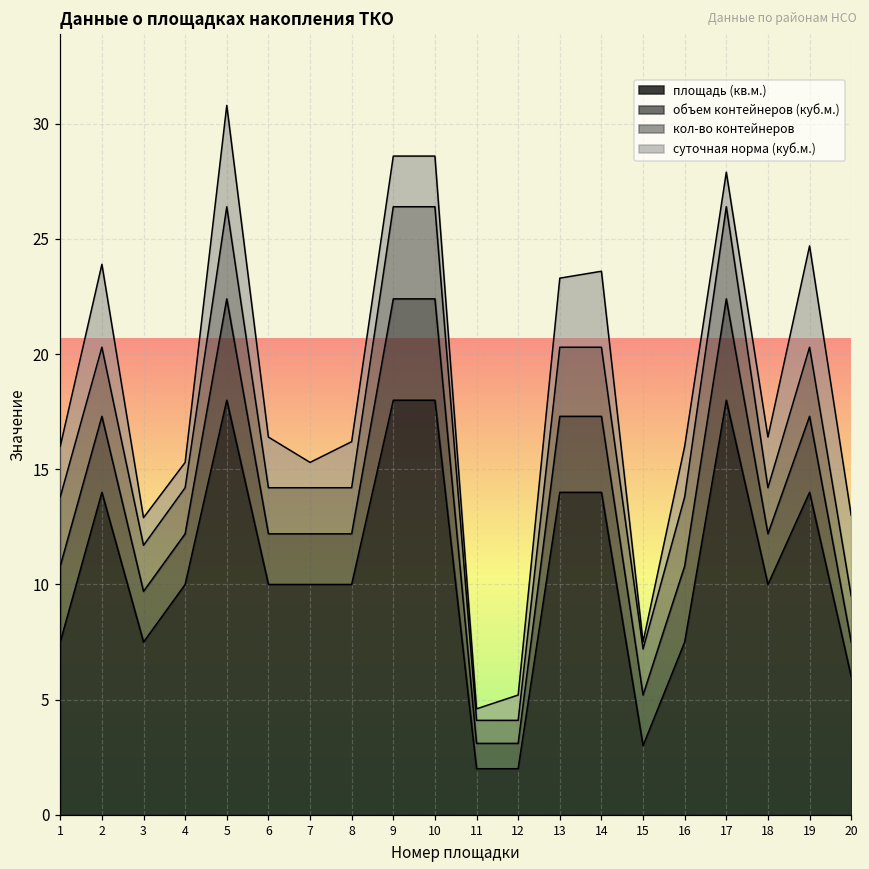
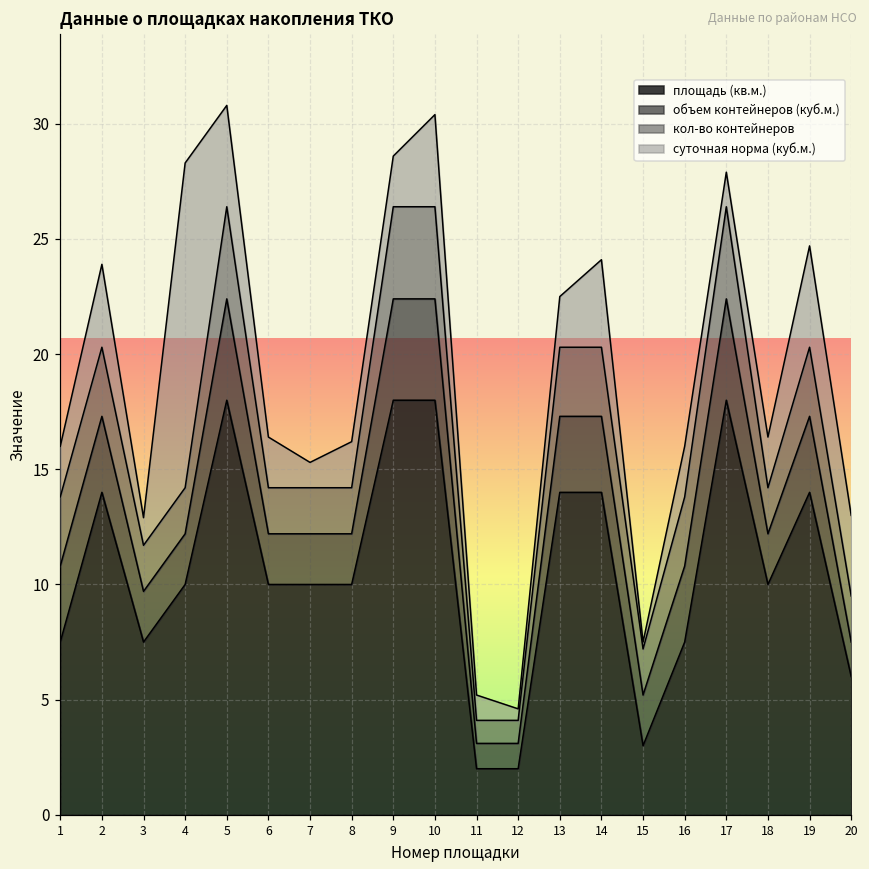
суточная норма (куб.м.), 4: 1.1 -> 14.1
суточная норма (куб.м.), 10: 2.2 -> 4.0
суточная норма (куб.м.), 11: 0.5 -> 1.1
суточная норма (куб.м.), 12: 1.1 -> 0.5
суточная норма (куб.м.), 13: 3.0 -> 2.2
суточная норма (куб.м.), 14: 3.3 -> 3.8
